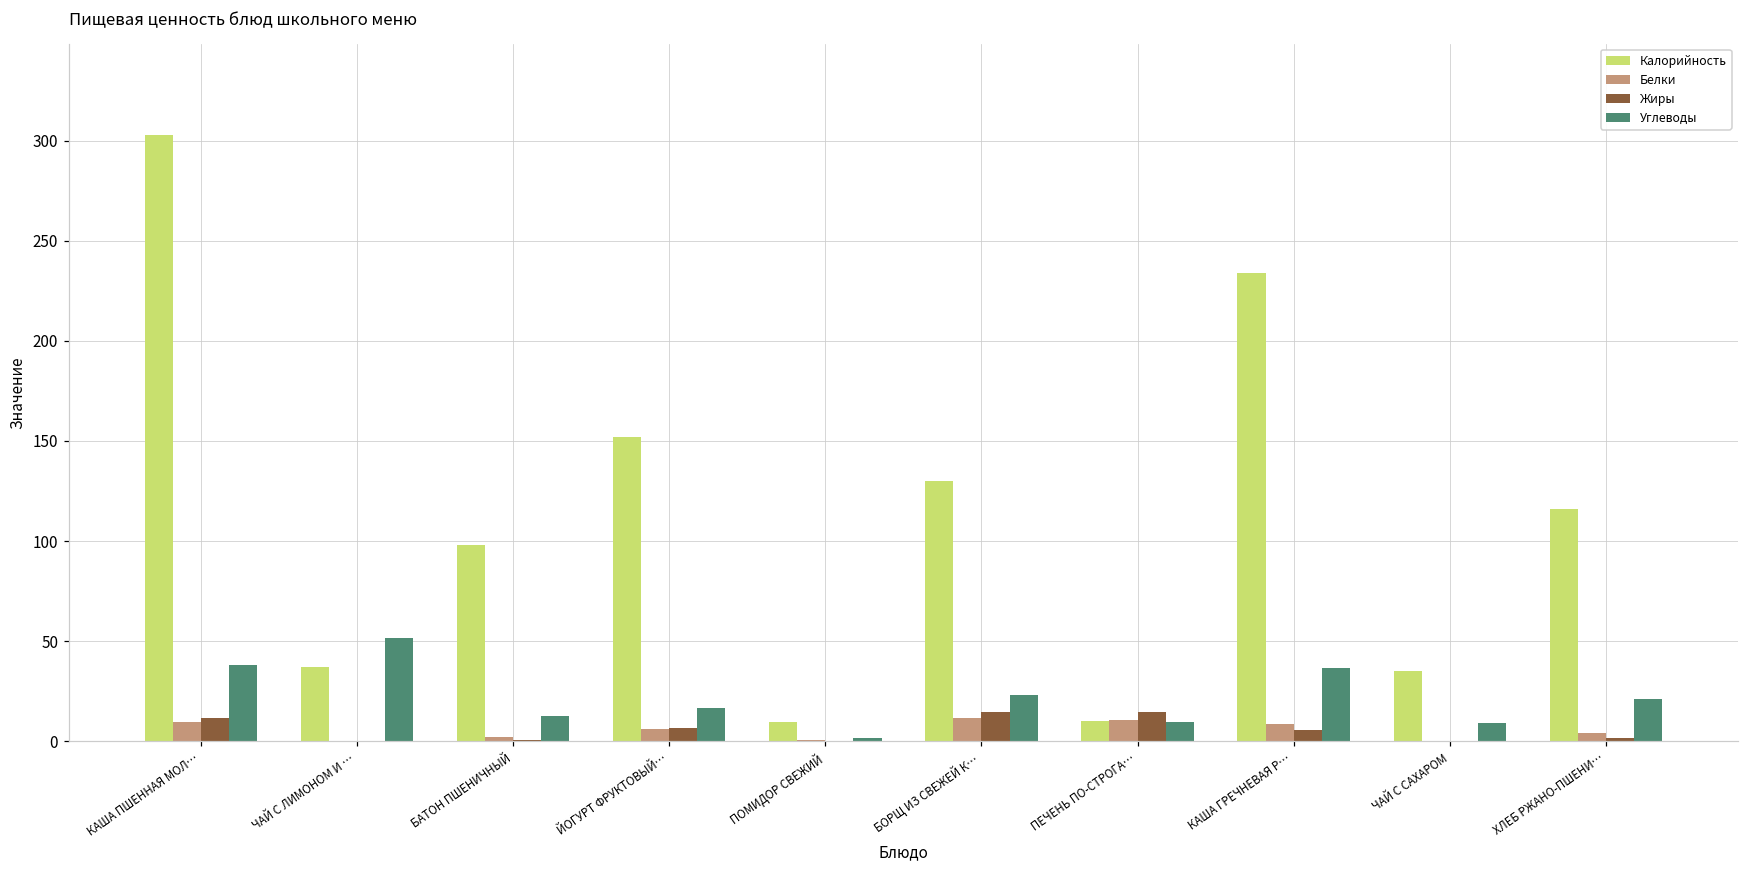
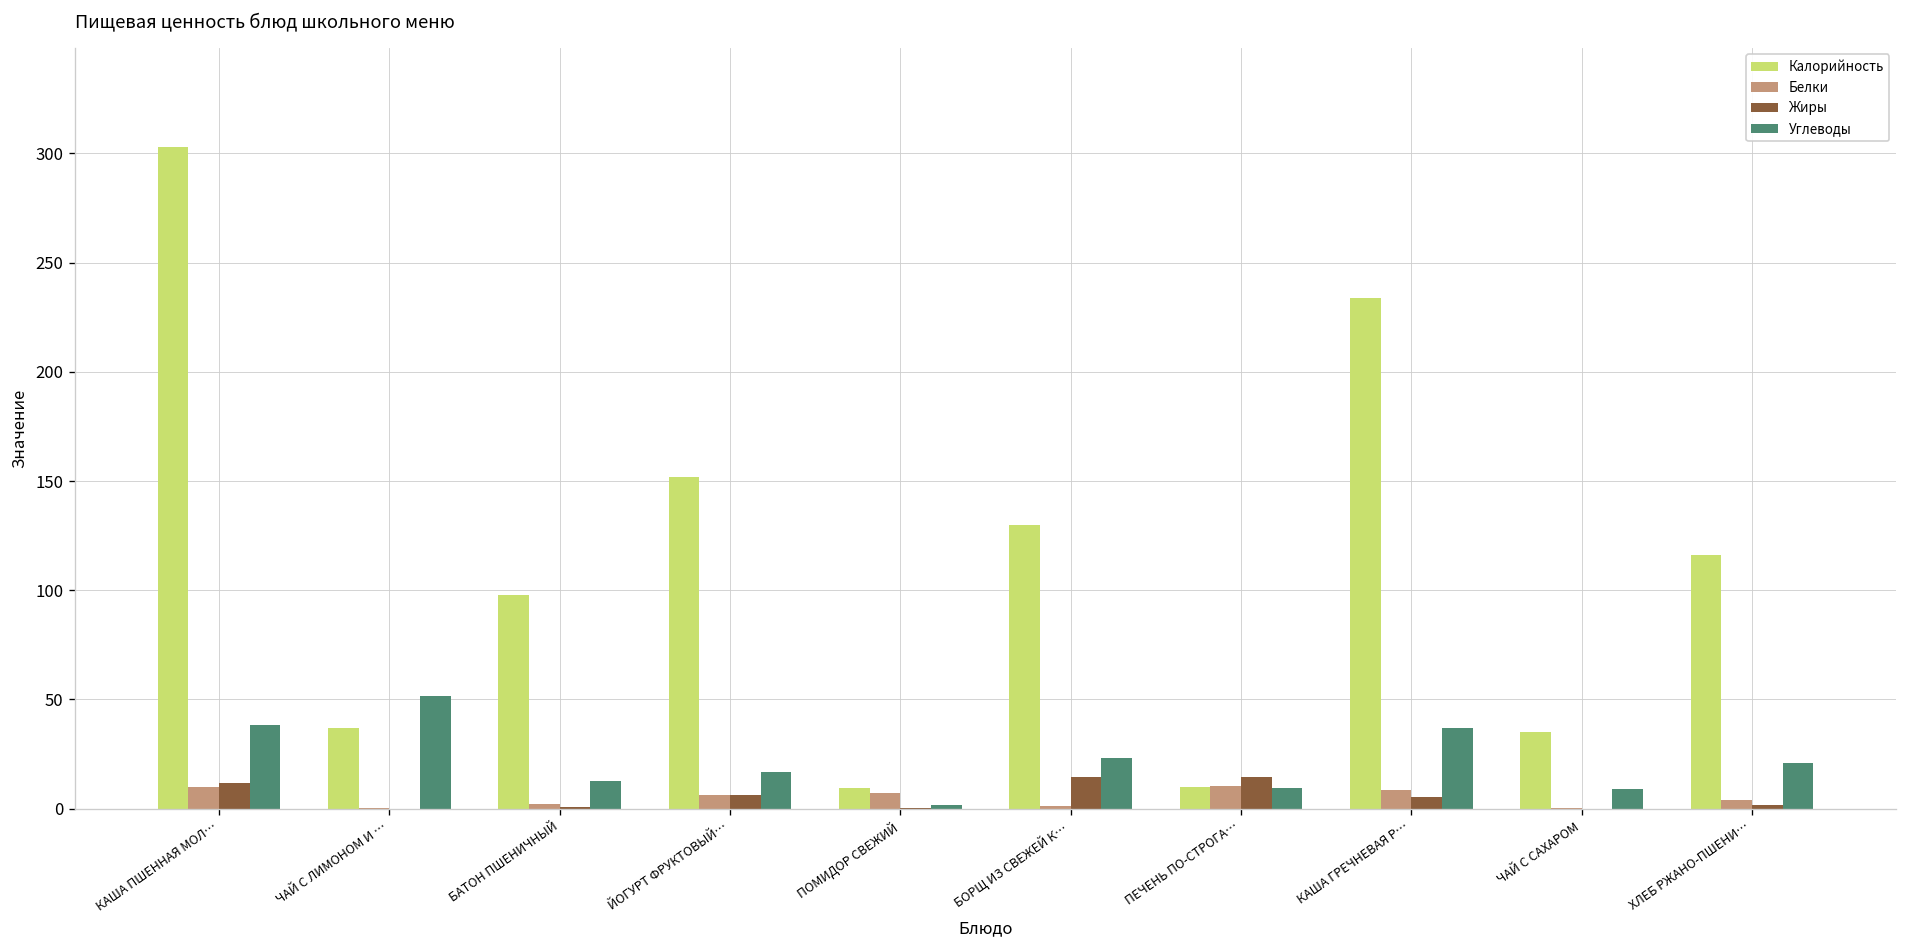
Белки, ПОМИДОР СВЕЖИЙ: 1 -> 7
Белки, БОРЩ ИЗ СВЕЖЕЙ К…: 12 -> 1
